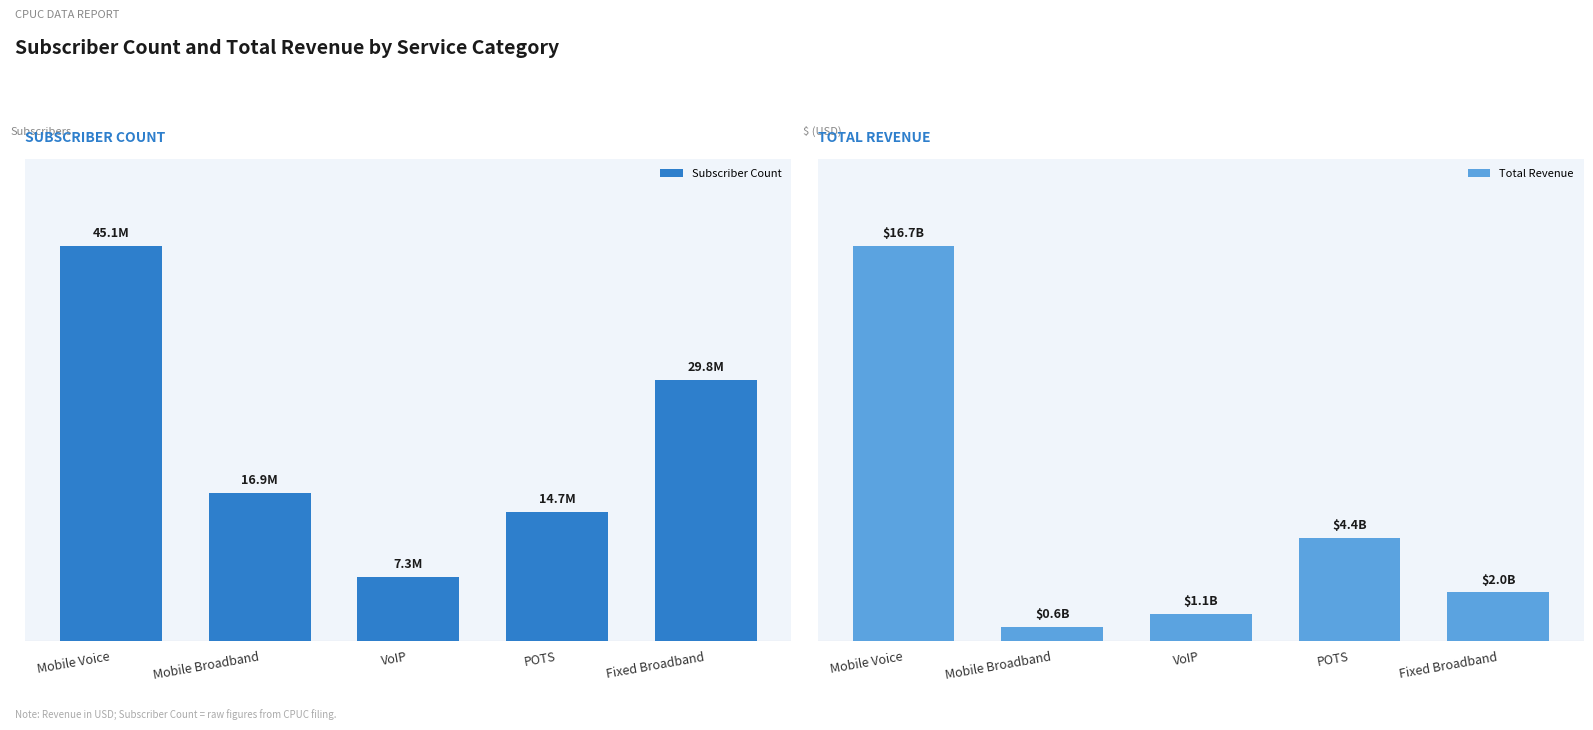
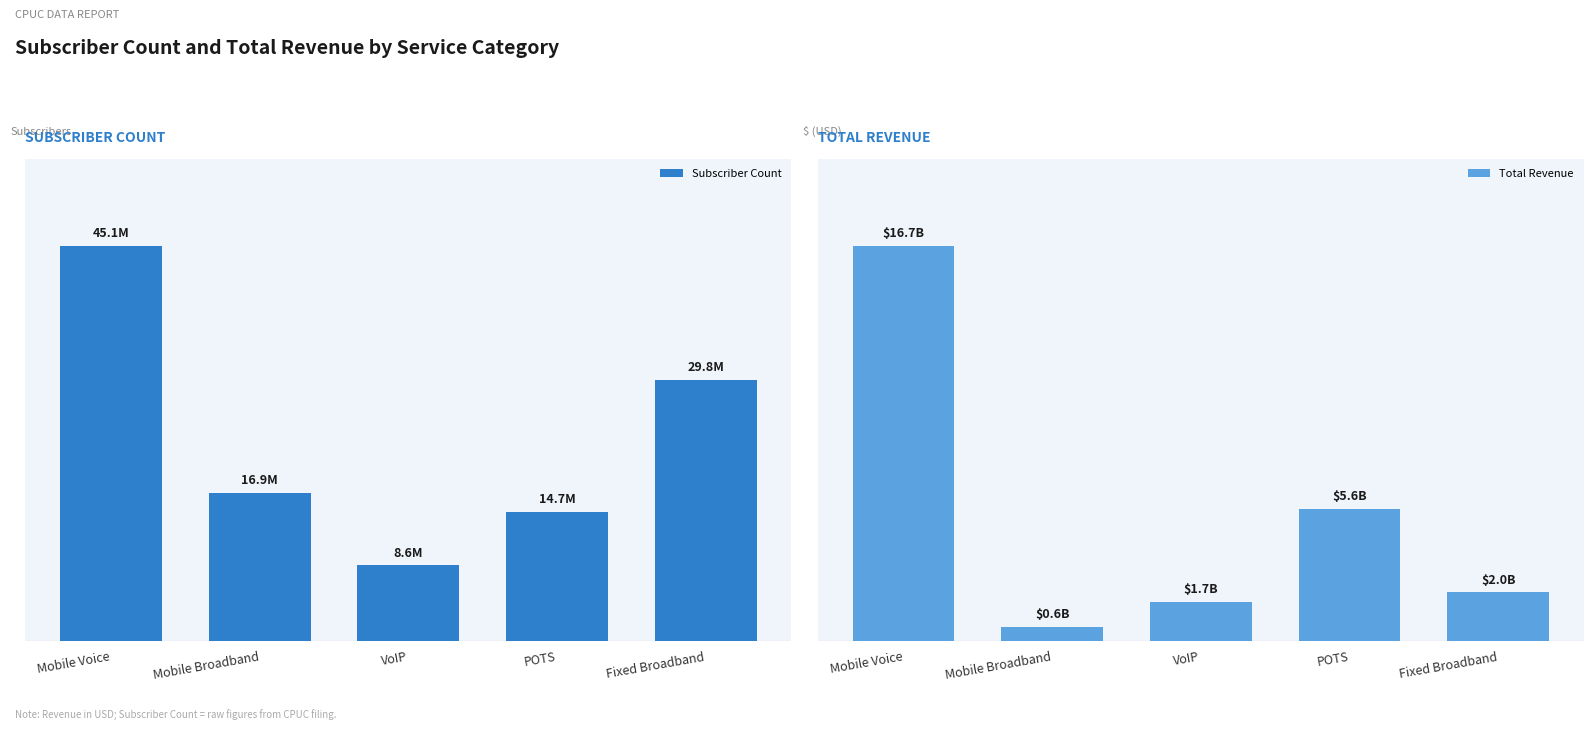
SUBSCRIBER COUNT, VoIP: 7.3M -> 8.6M
TOTAL REVENUE, VoIP: $1.1B -> $1.7B
TOTAL REVENUE, POTS: $4.4B -> $5.6B
